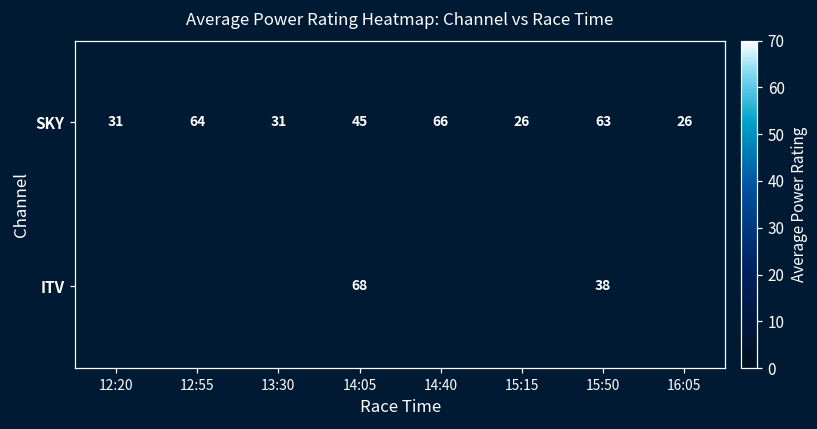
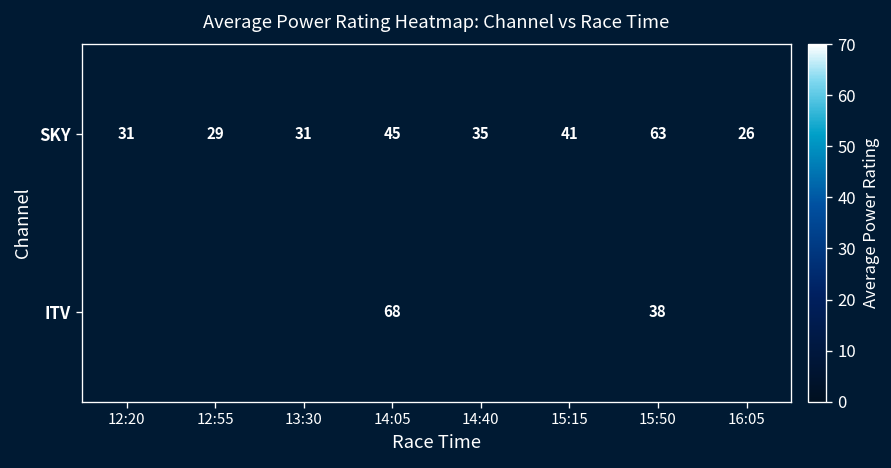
SKY, 12:55: 64 -> 29
SKY, 14:40: 66 -> 35
SKY, 15:15: 26 -> 41
